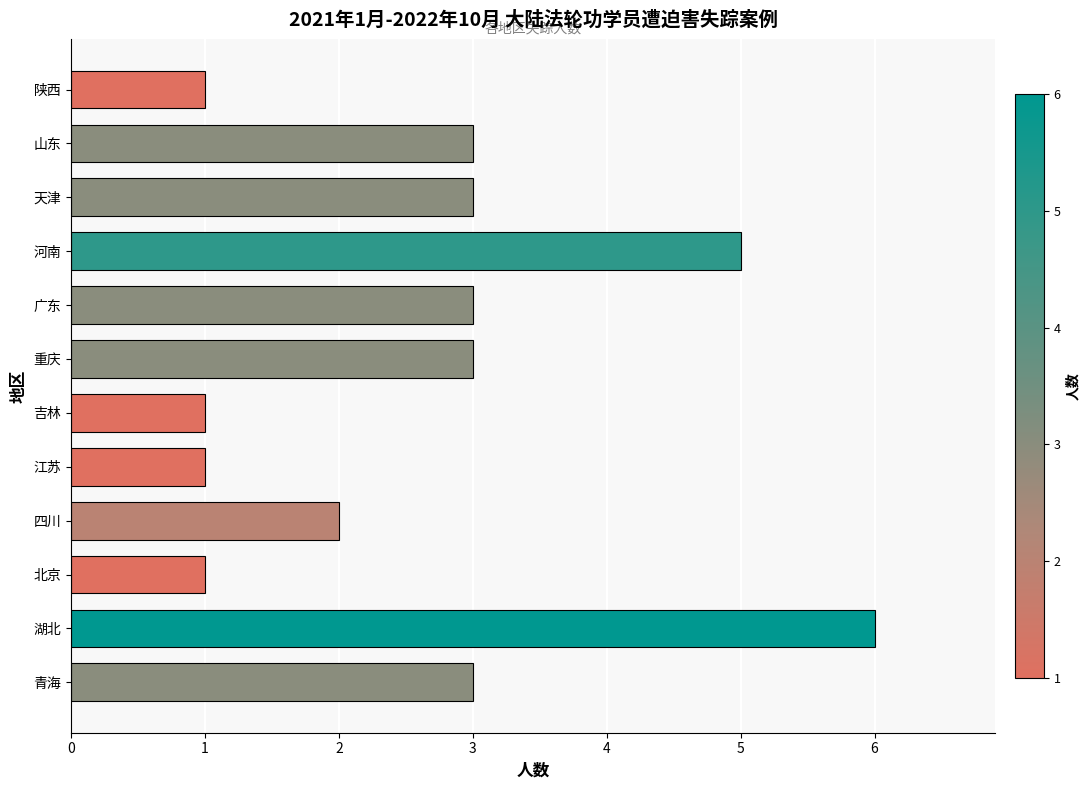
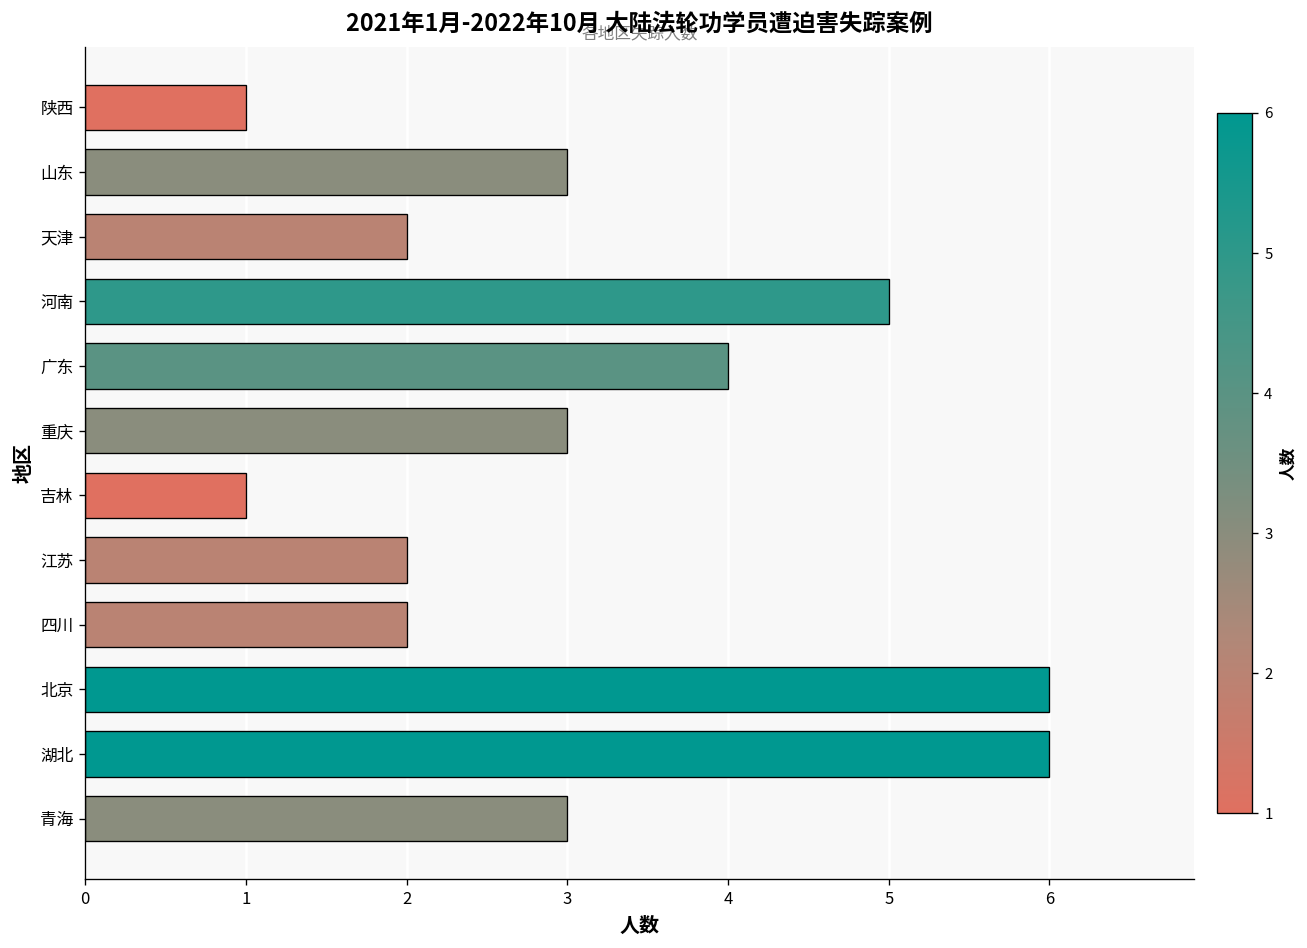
天津: 3 -> 2
广东: 3 -> 4
江苏: 1 -> 2
北京: 1 -> 6
